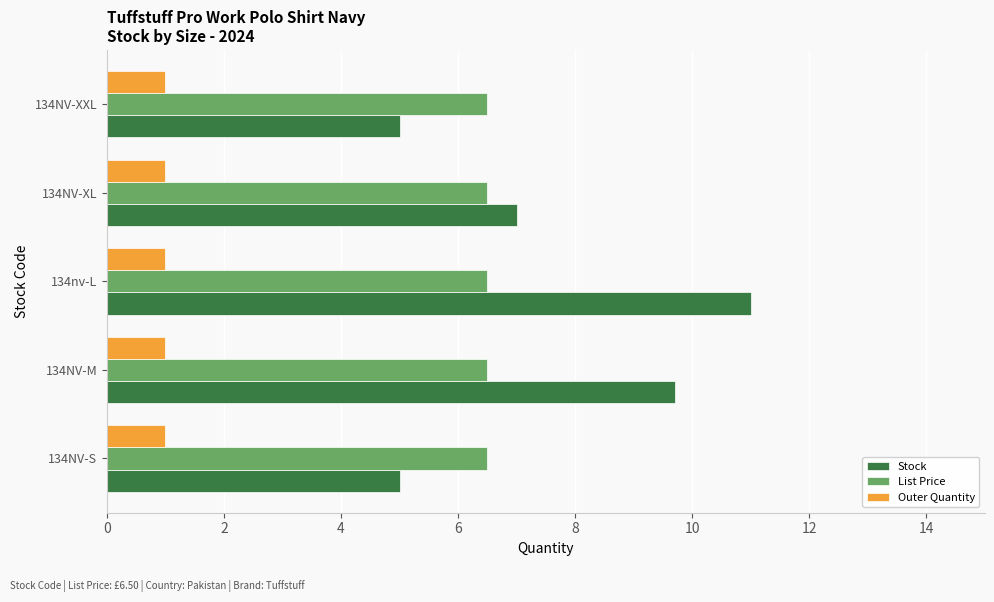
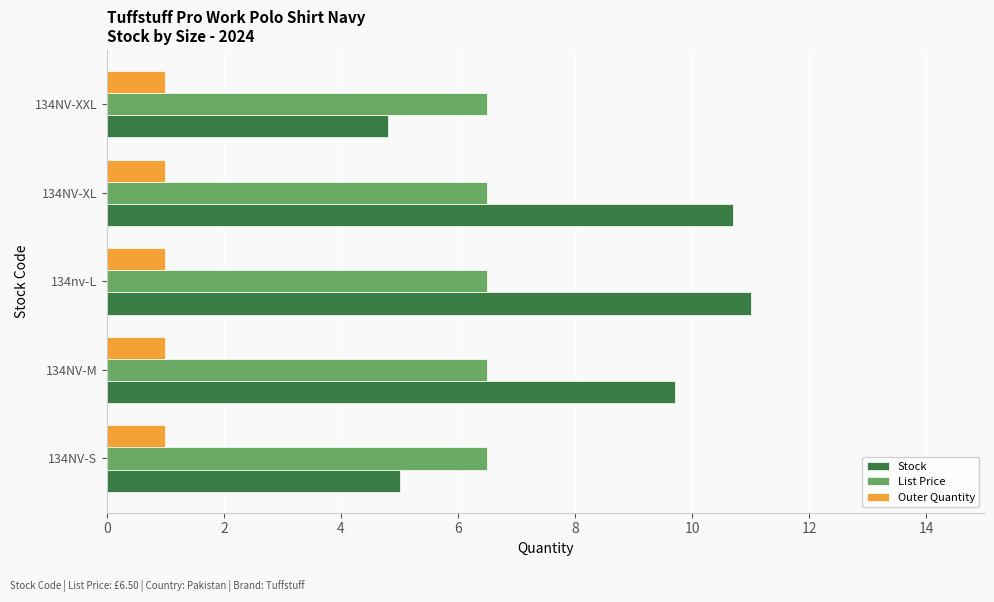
Stock, 134NV-XXL: 5.0 -> 4.8
Stock, 134NV-XL: 7.0 -> 10.7
